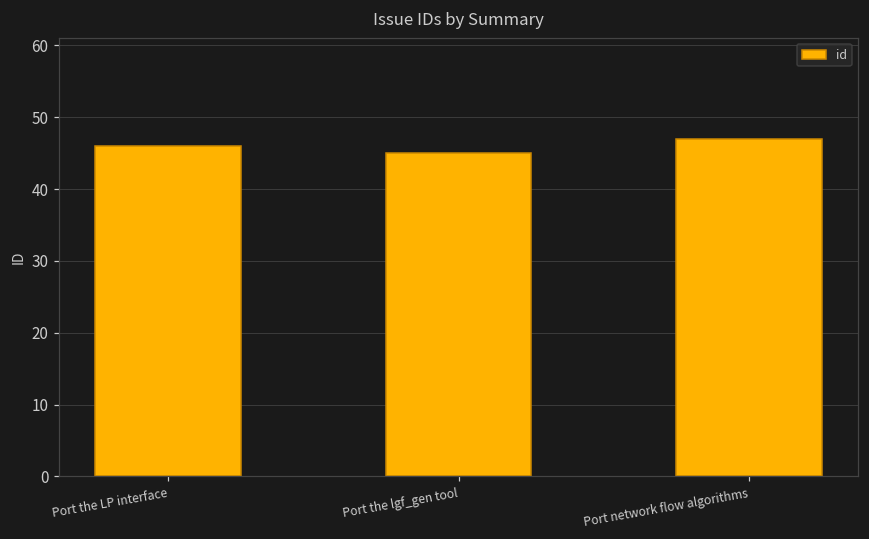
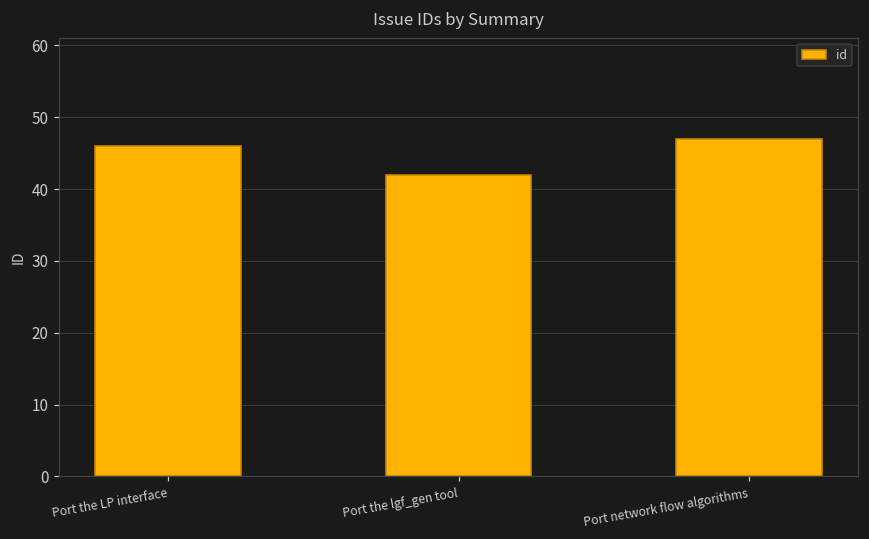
Port the lgf_gen tool: 45 -> 42
